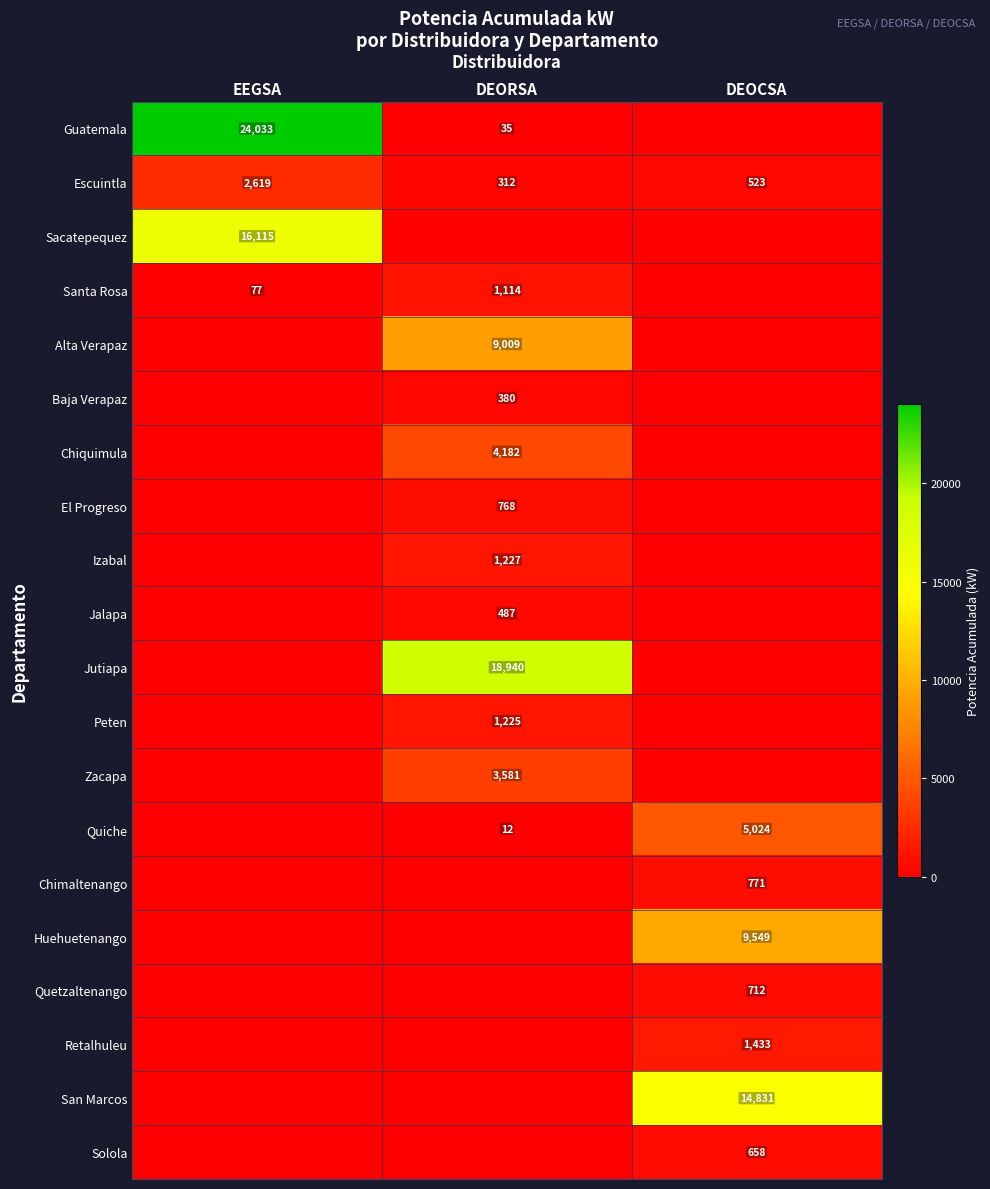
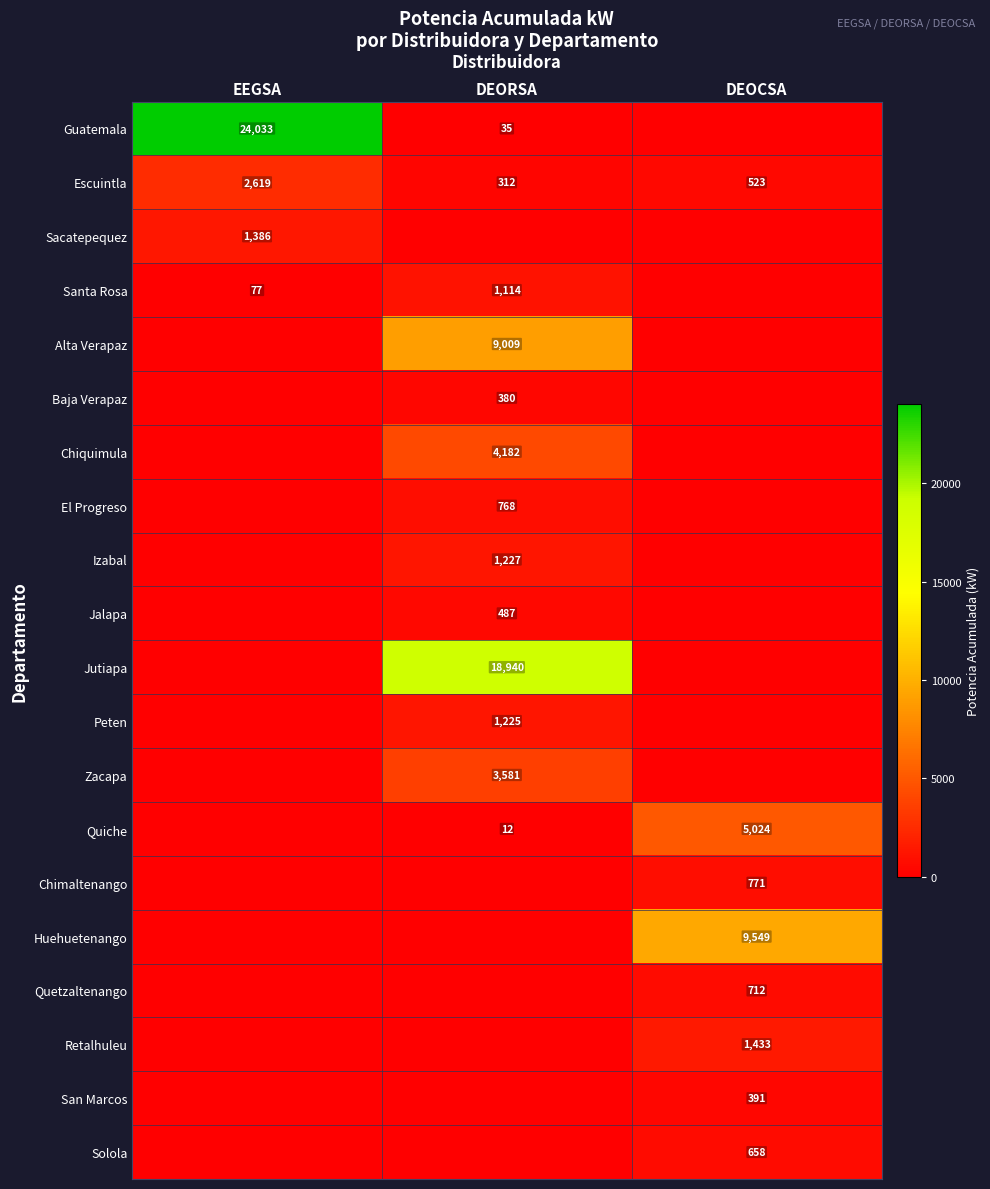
Sacatepequez, EEGSA: 16,115 -> 1,386
San Marcos, DEOCSA: 14,831 -> 391
